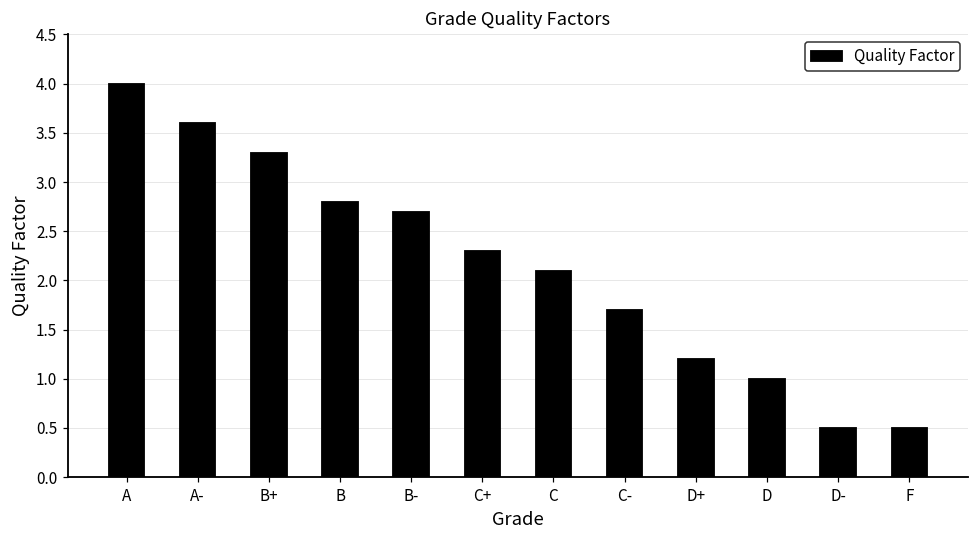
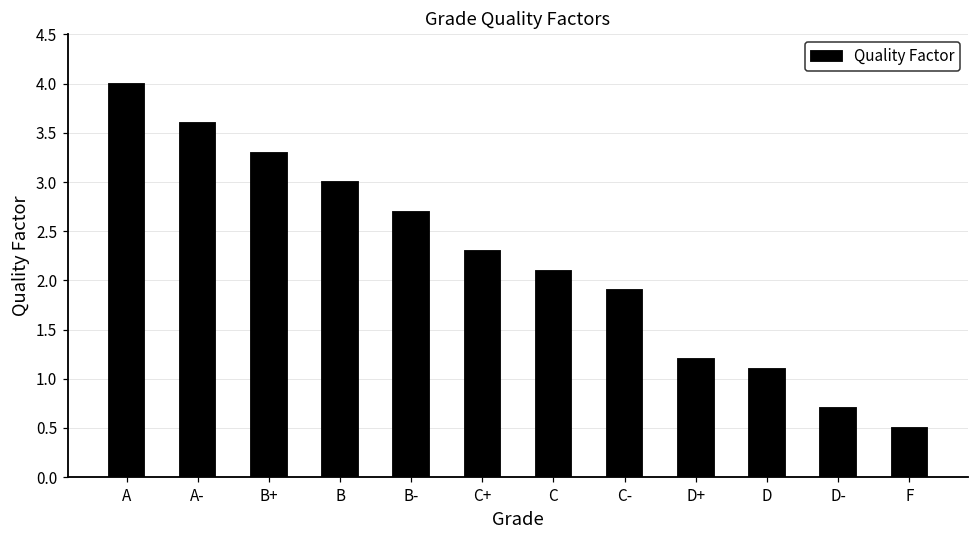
B: 2.8 -> 3.0
C-: 1.7 -> 1.9
D: 1.0 -> 1.1
D-: 0.5 -> 0.7
